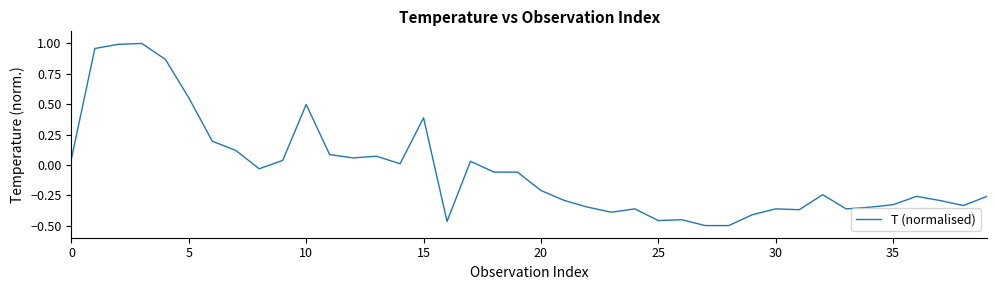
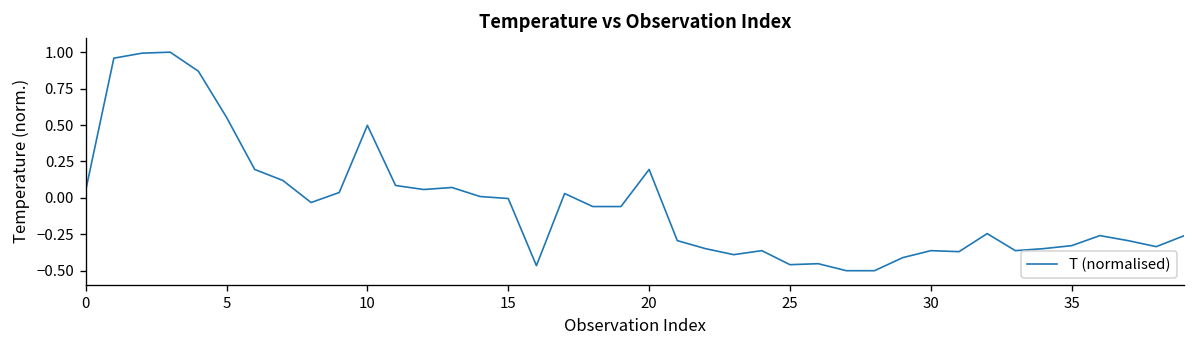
15: 0.39 -> 0.00
20: -0.21 -> 0.19
